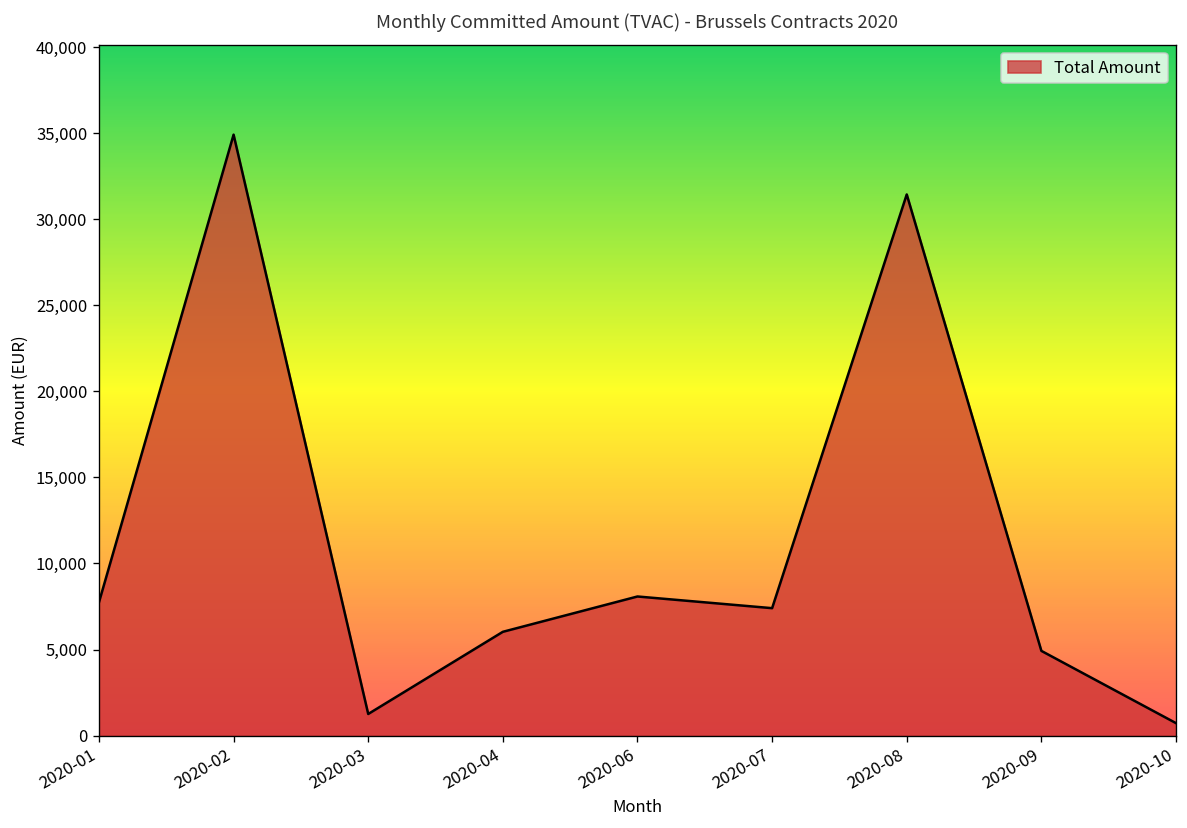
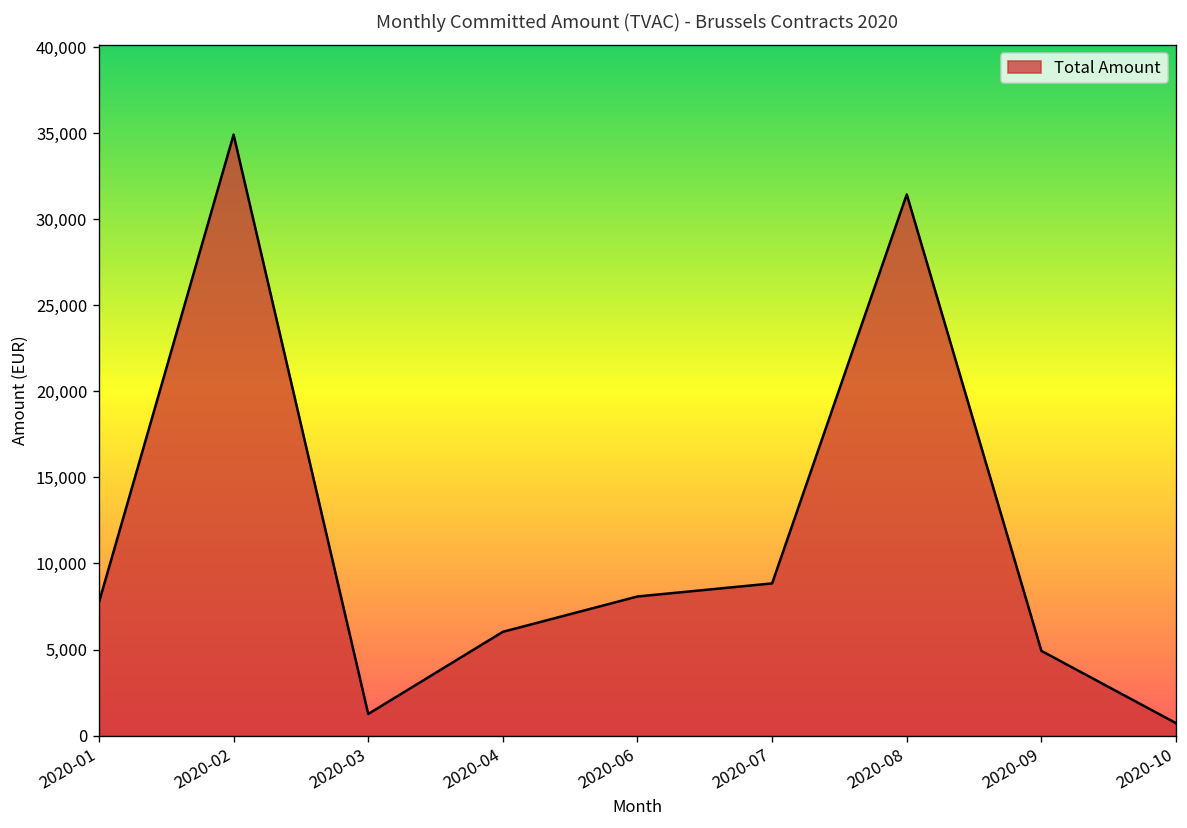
2020-07: 7,400 -> 8,800
